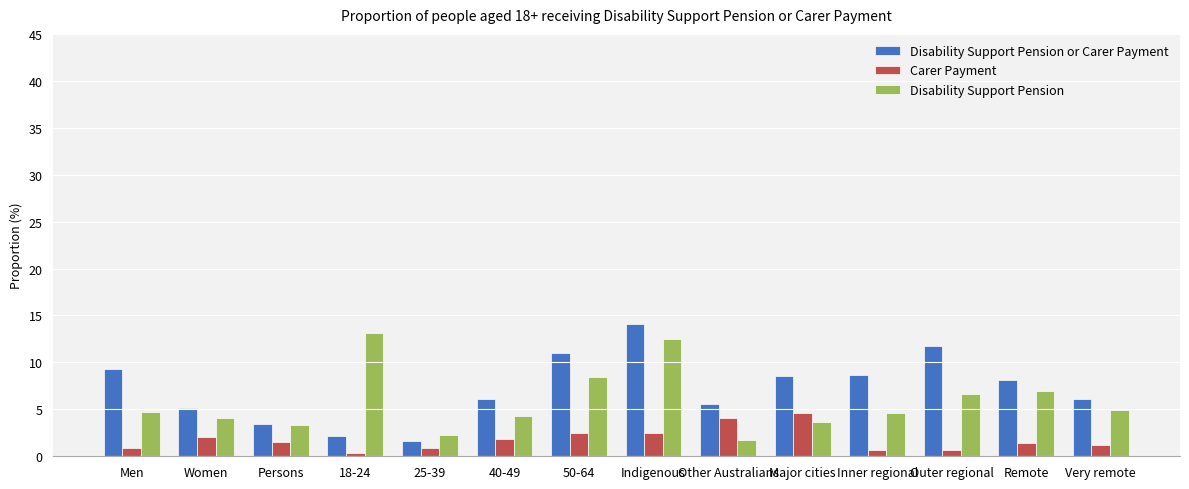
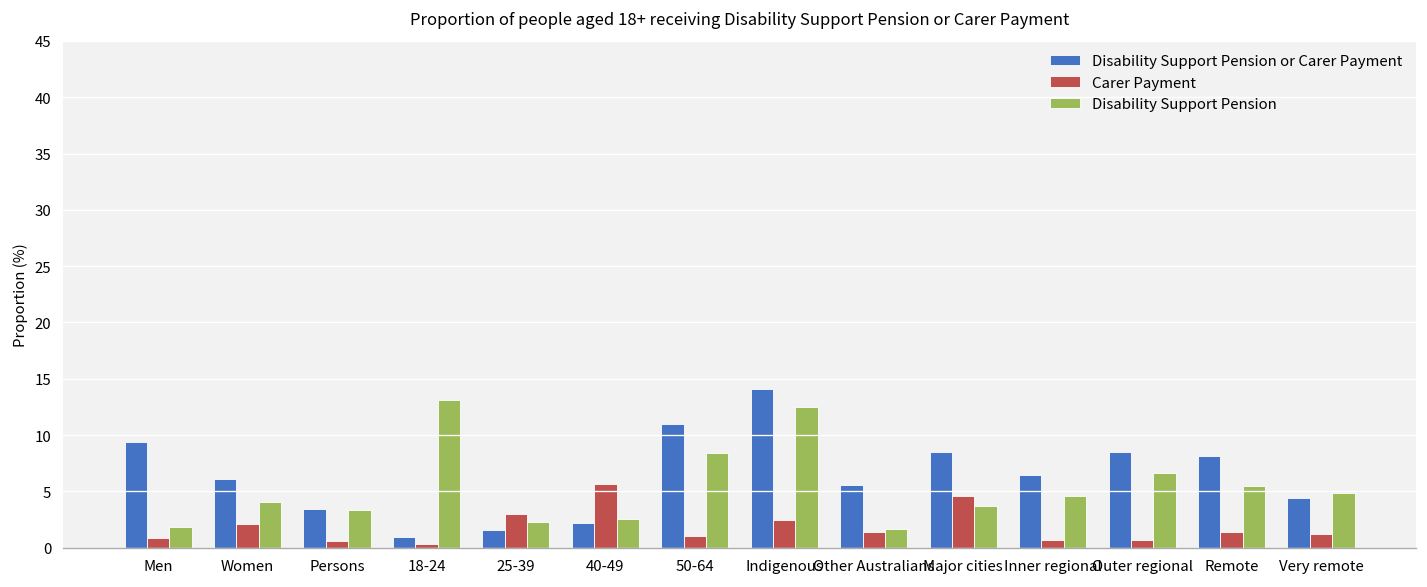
Disability Support Pension, Men: 5 -> 2
Disability Support Pension or Carer Payment, Women: 5 -> 6
Carer Payment, Persons: 1.5 -> 0.6
Disability Support Pension or Carer Payment, 18-24: 2 -> 1
Carer Payment, 25-39: 1 -> 3
Disability Support Pension or Carer Payment, 40-49: 6 -> 2
Carer Payment, 40-49: 2 -> 6
Disability Support Pension, 40-49: 4 -> 3
Carer Payment, 50-64: 3 -> 1
Carer Payment, Other Australians: 4 -> 1
Disability Support Pension or Carer Payment, Inner regional: 9 -> 7
Disability Support Pension or Carer Payment, Outer regional: 12 -> 9
Disability Support Pension, Remote: 7 -> 6
Disability Support Pension or Carer Payment, Very remote: 6 -> 4
